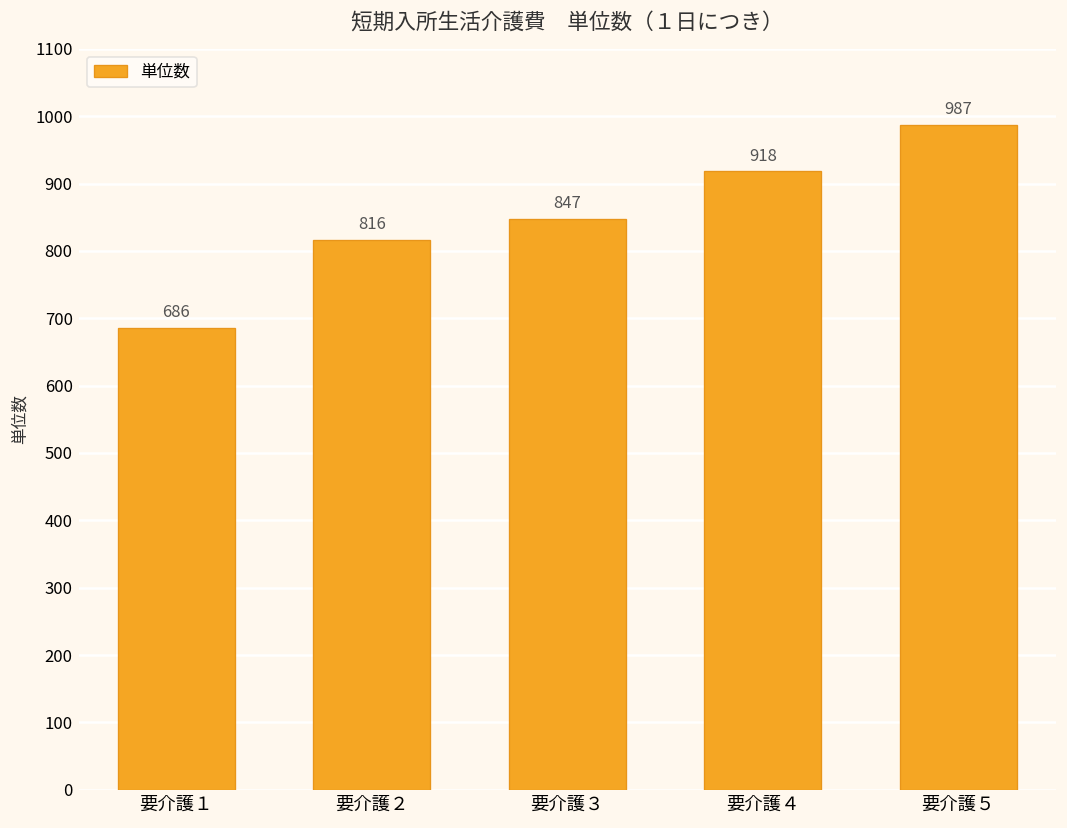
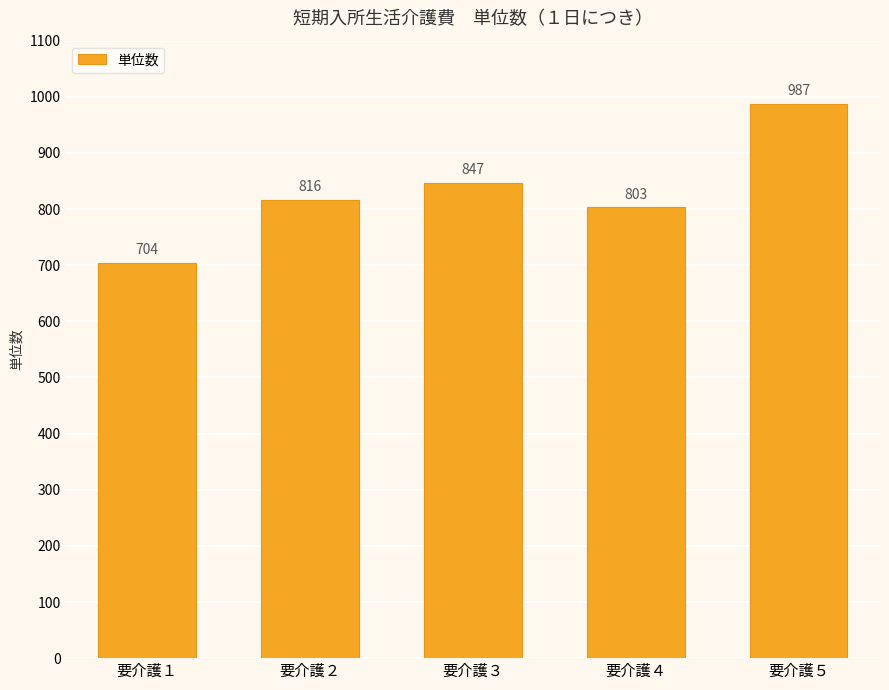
要介護１: 686 -> 704
要介護４: 918 -> 803
